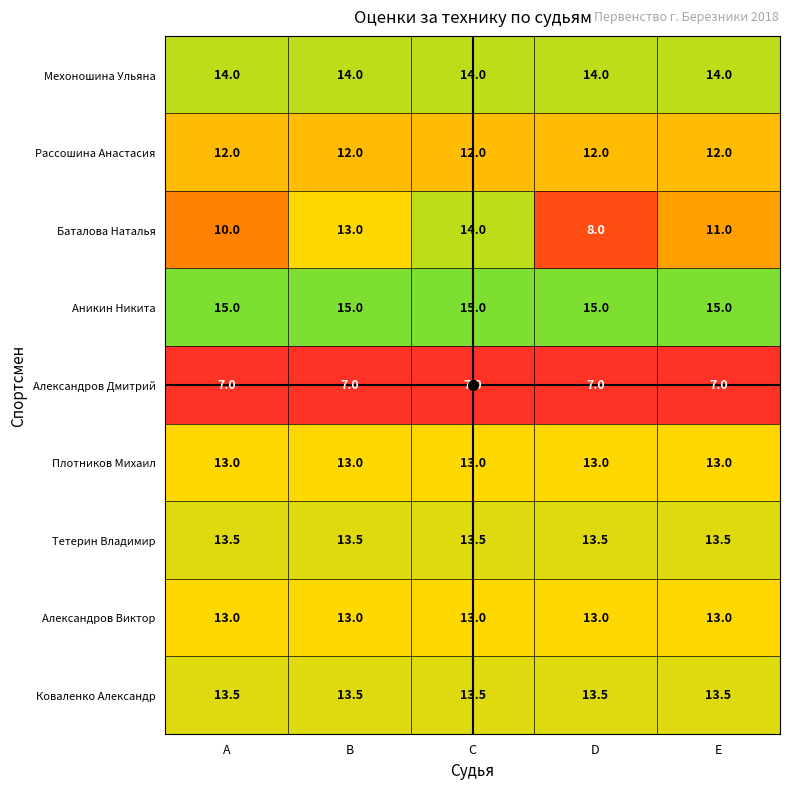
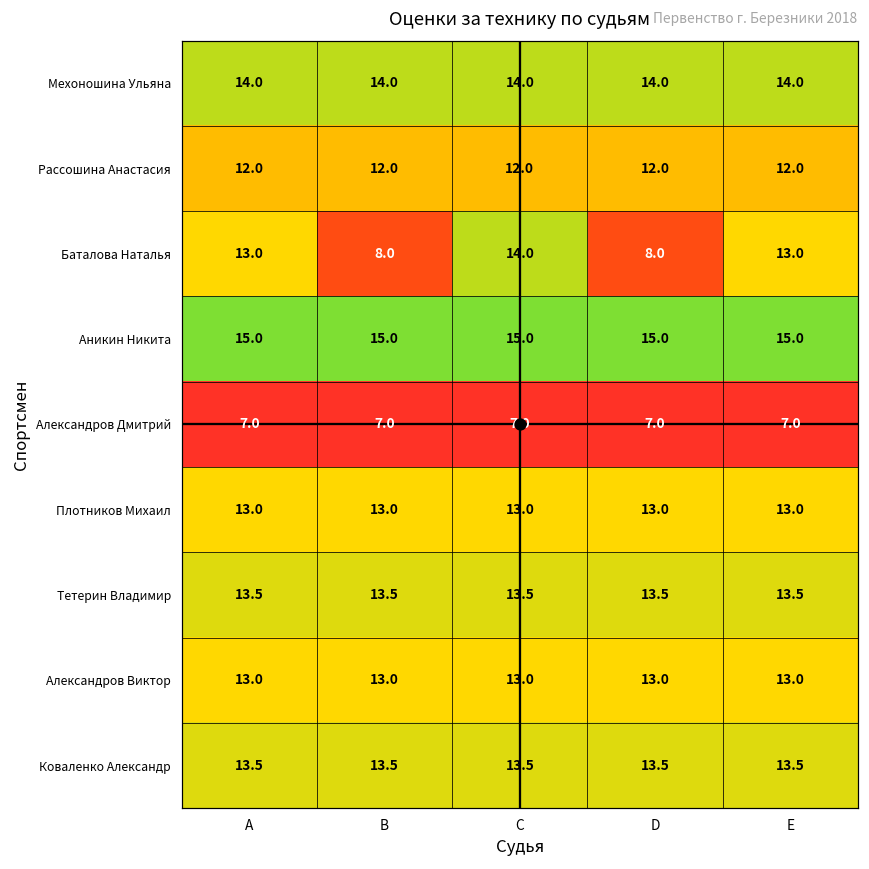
Баталова Наталья, A: 10.0 -> 13.0
Баталова Наталья, B: 13.0 -> 8.0
Баталова Наталья, E: 11.0 -> 13.0
